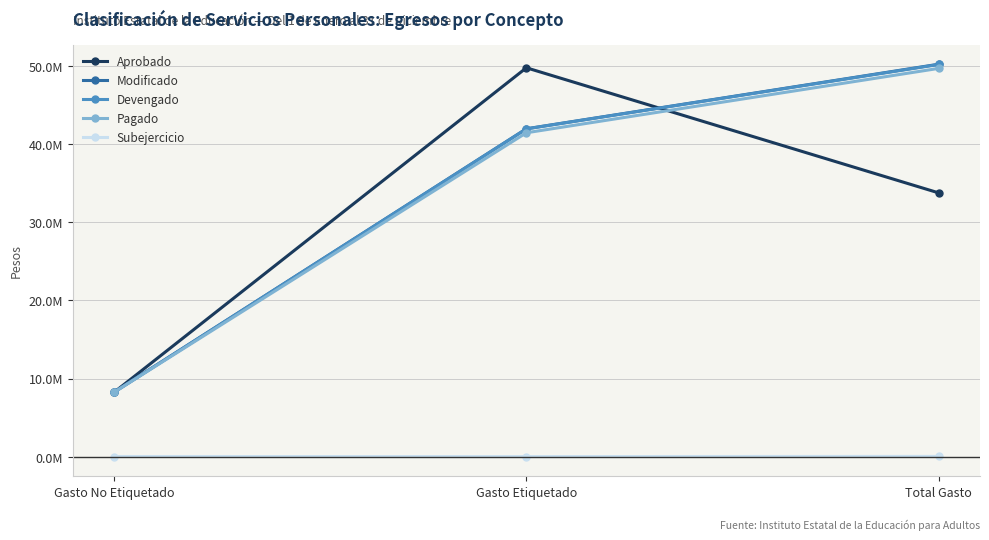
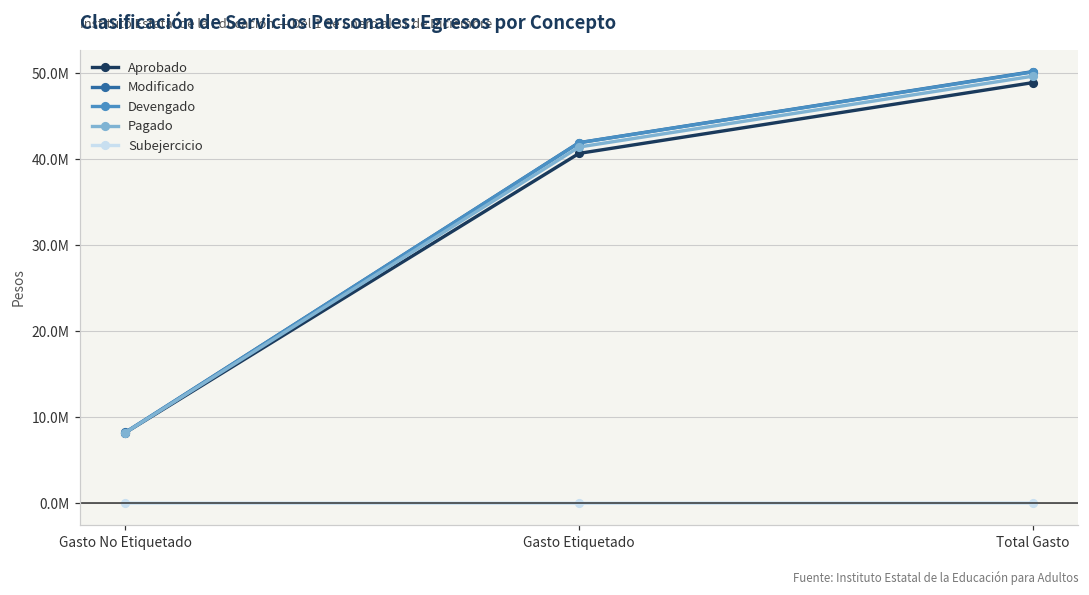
Aprobado, Gasto Etiquetado: 50000000 -> 41000000
Aprobado, Total Gasto: 34000000 -> 49000000
